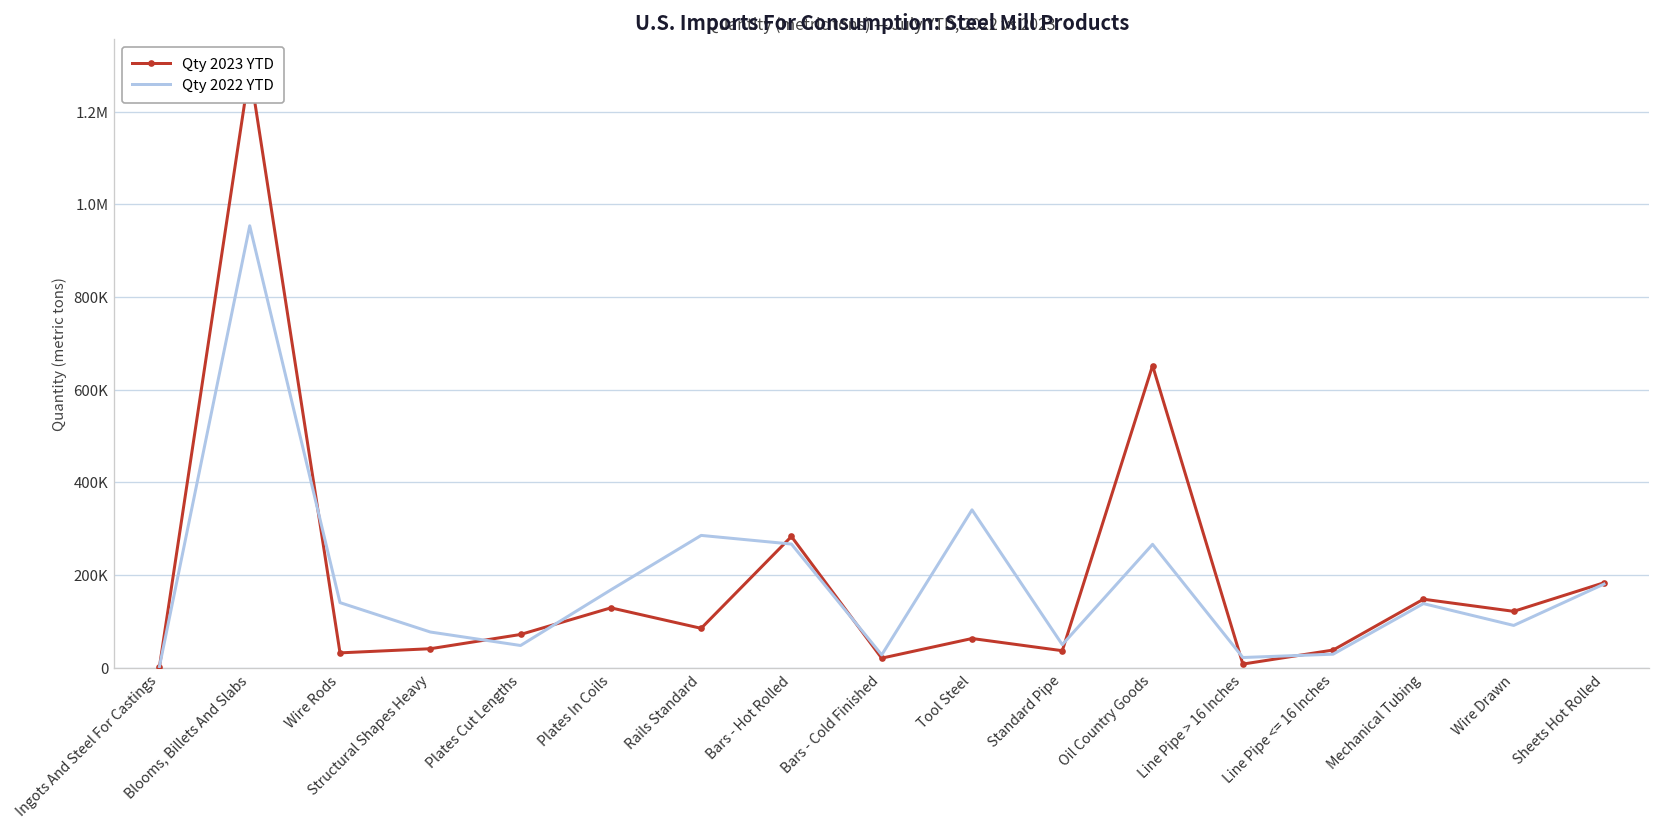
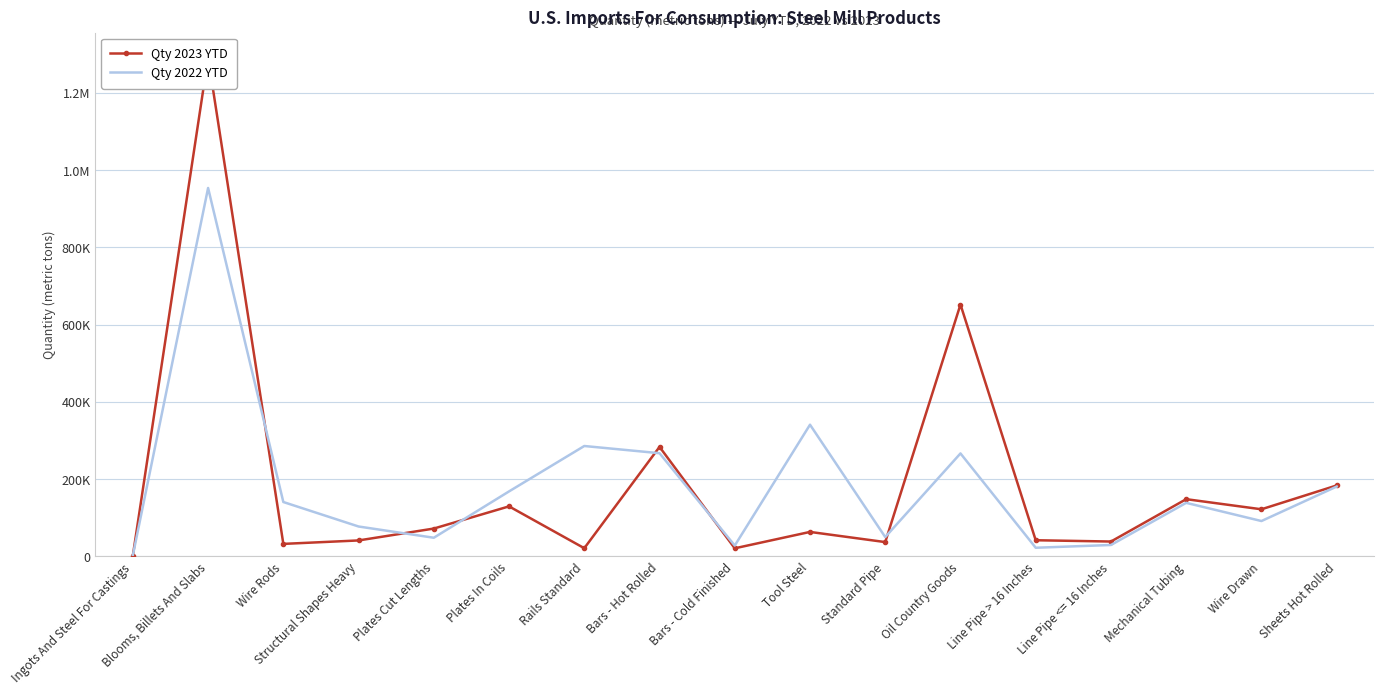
Qty 2023 YTD, Rails Standard: 90000 -> 20000
Qty 2023 YTD, Line Pipe > 16 Inches: 10000 -> 40000
